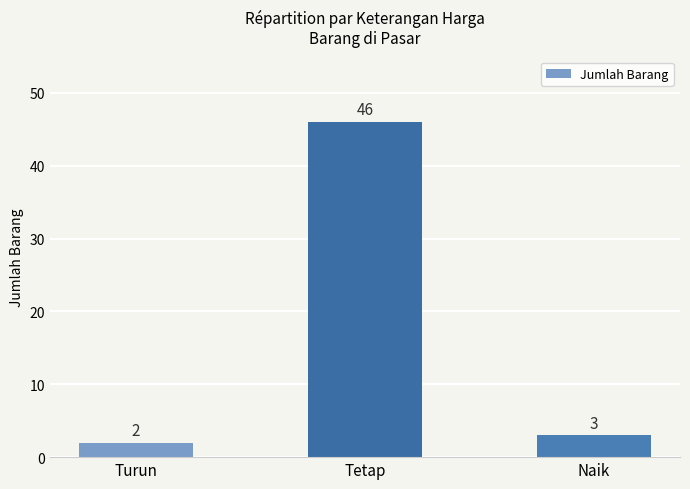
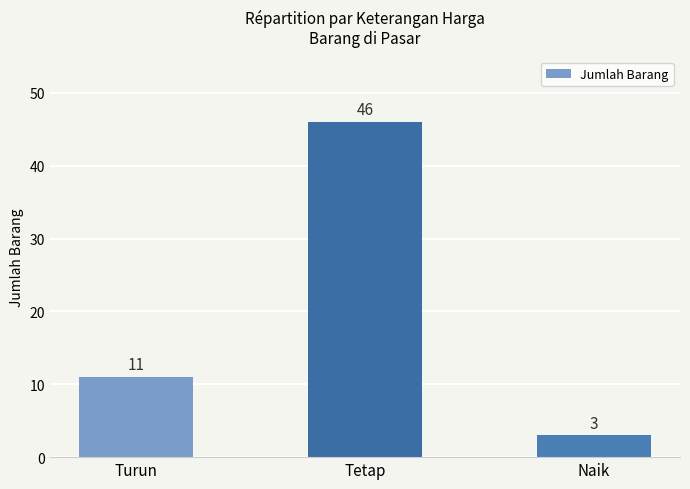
Turun: 2 -> 11
